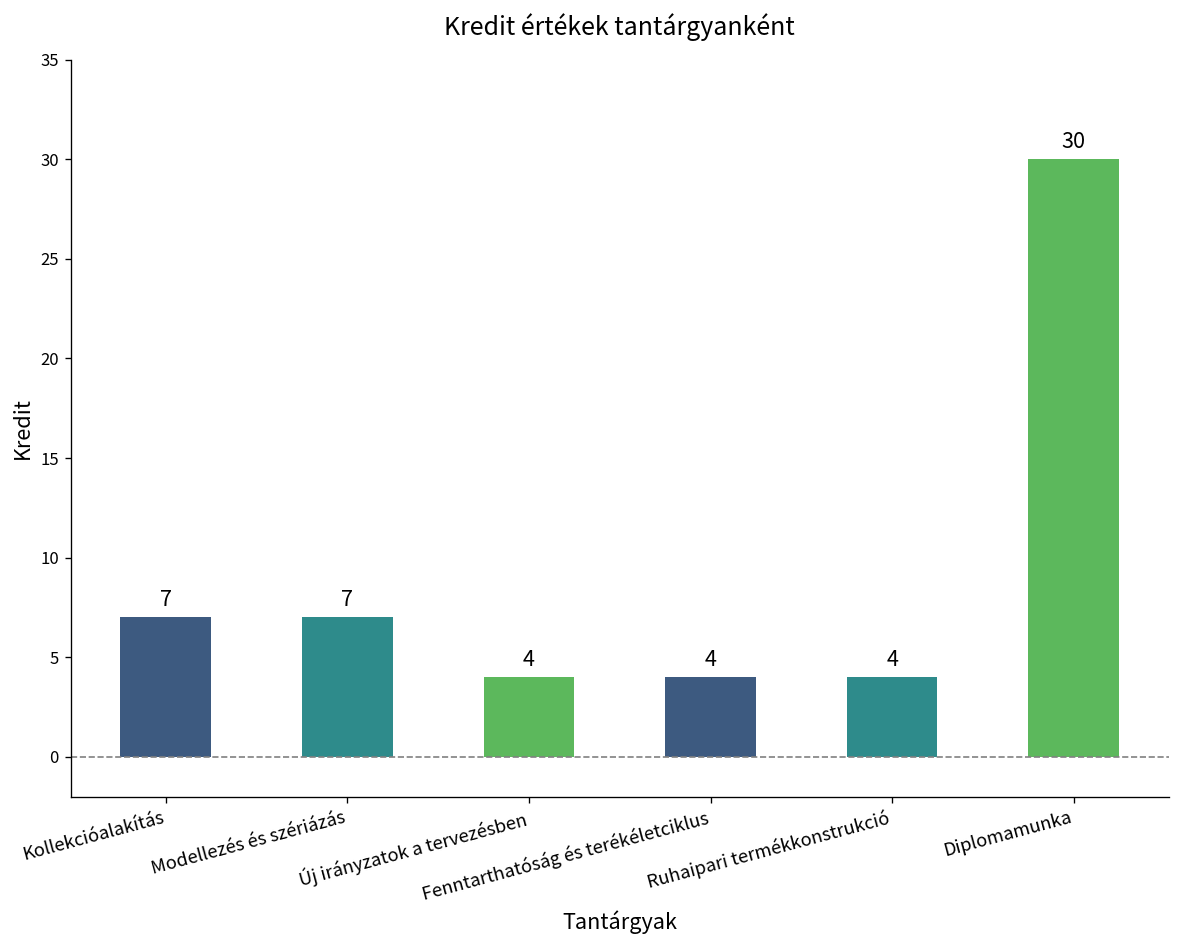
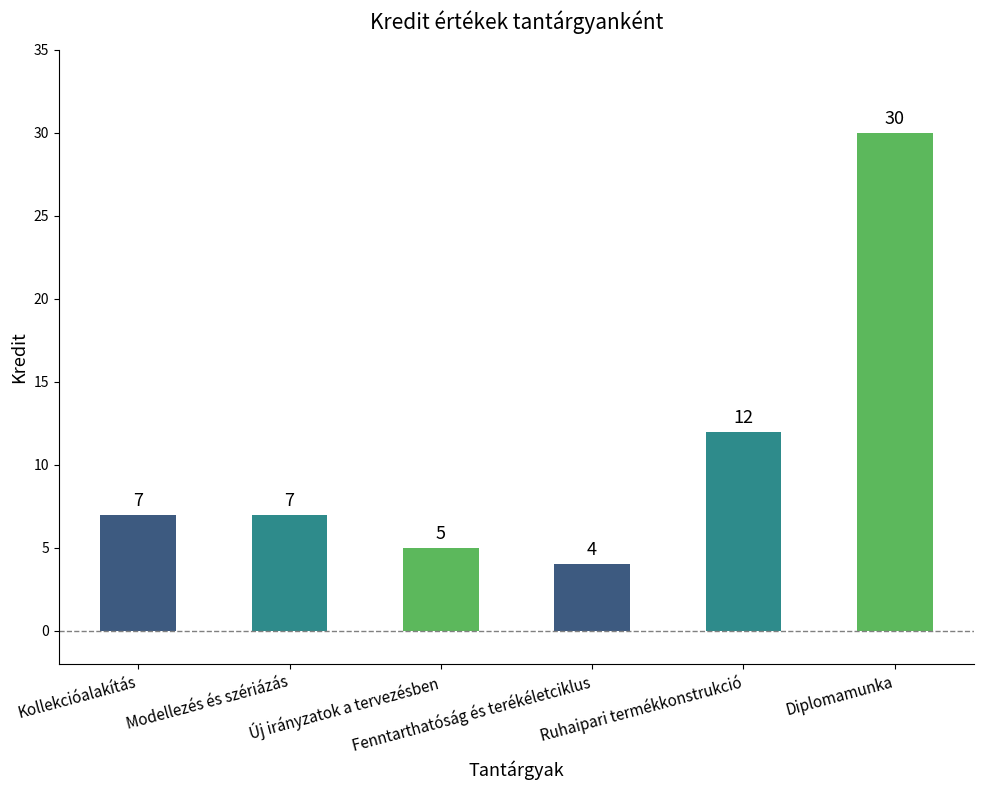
Új irányzatok a tervezésben: 4 -> 5
Ruhaipari termékkonstrukció: 4 -> 12
